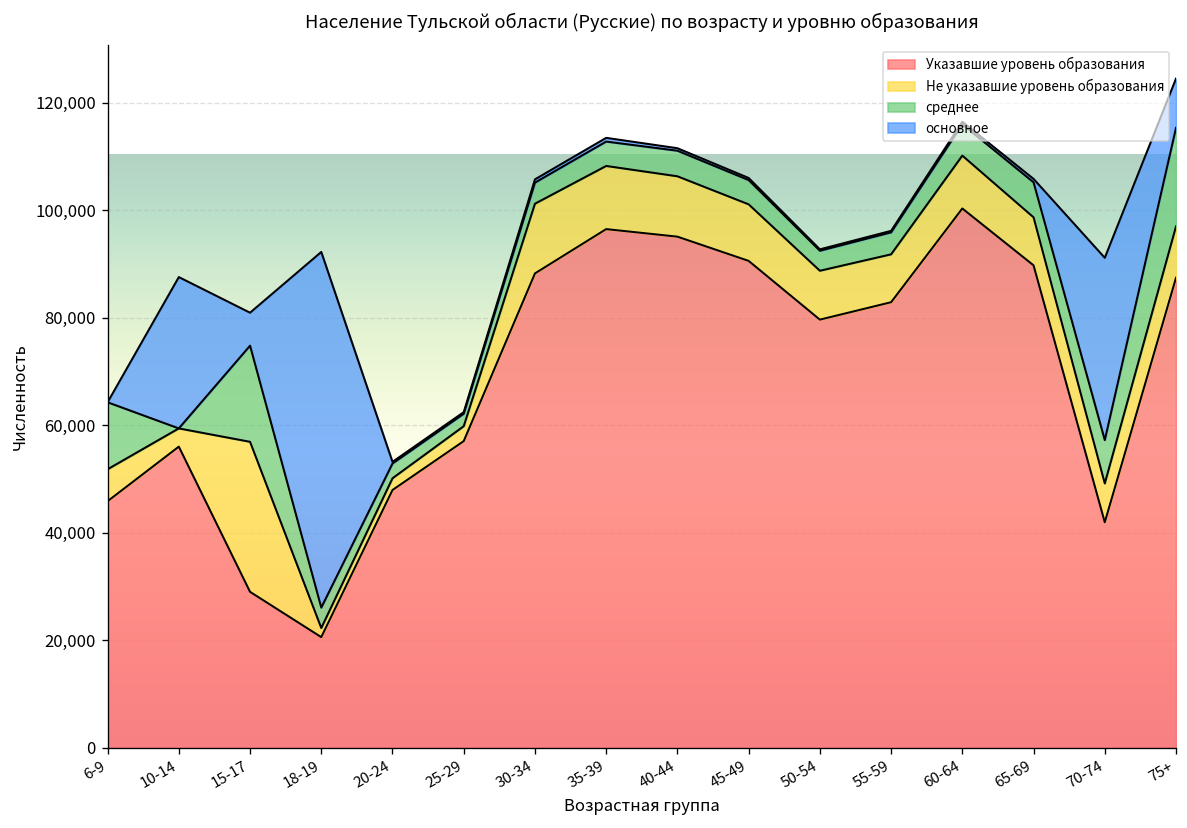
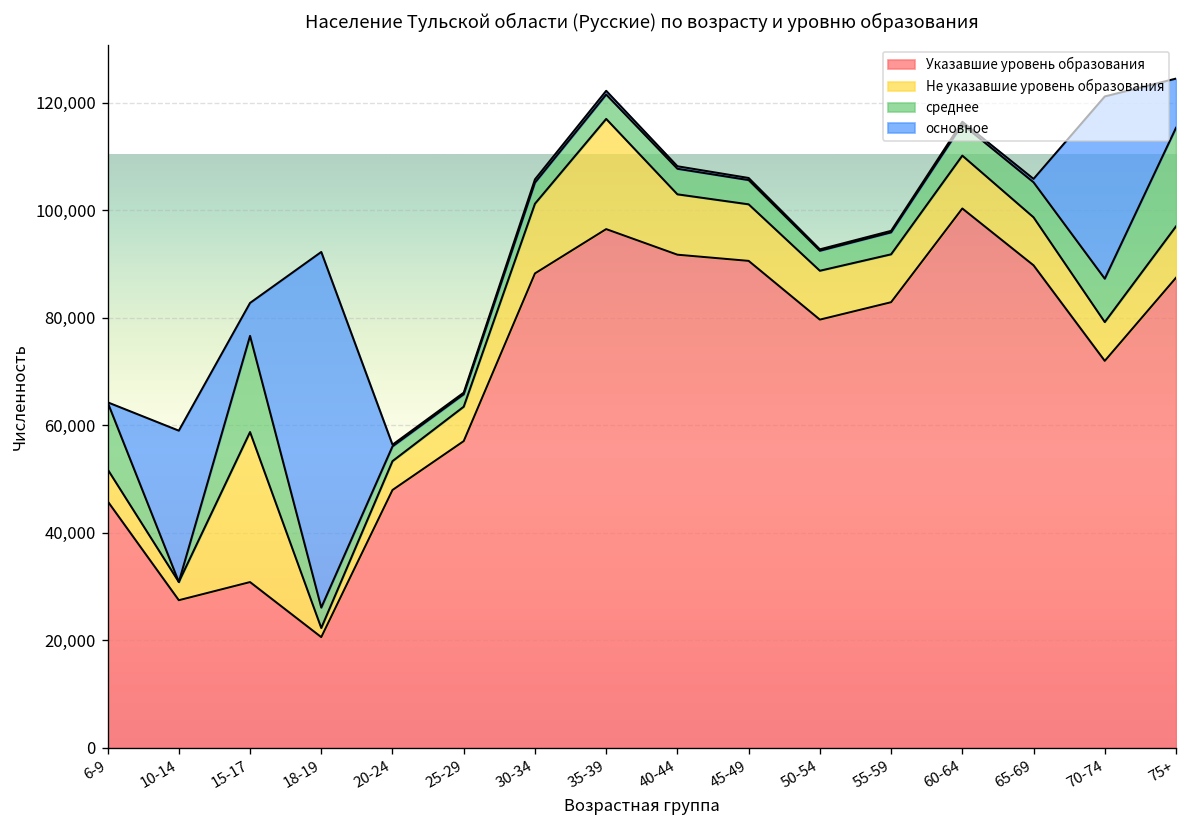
Указавшие уровень образования, 10-14: 56,000 -> 27,000
Указавшие уровень образования, 15-17: 29,000 -> 31,000
Не указавшие уровень образования, 20-24: 2,000 -> 5,000
Не указавшие уровень образования, 25-29: 3,000 -> 6,000
Не указавшие уровень образования, 35-39: 12,000 -> 20,000
Указавшие уровень образования, 40-44: 95,000 -> 92,000
Указавшие уровень образования, 70-74: 42,000 -> 72,000
